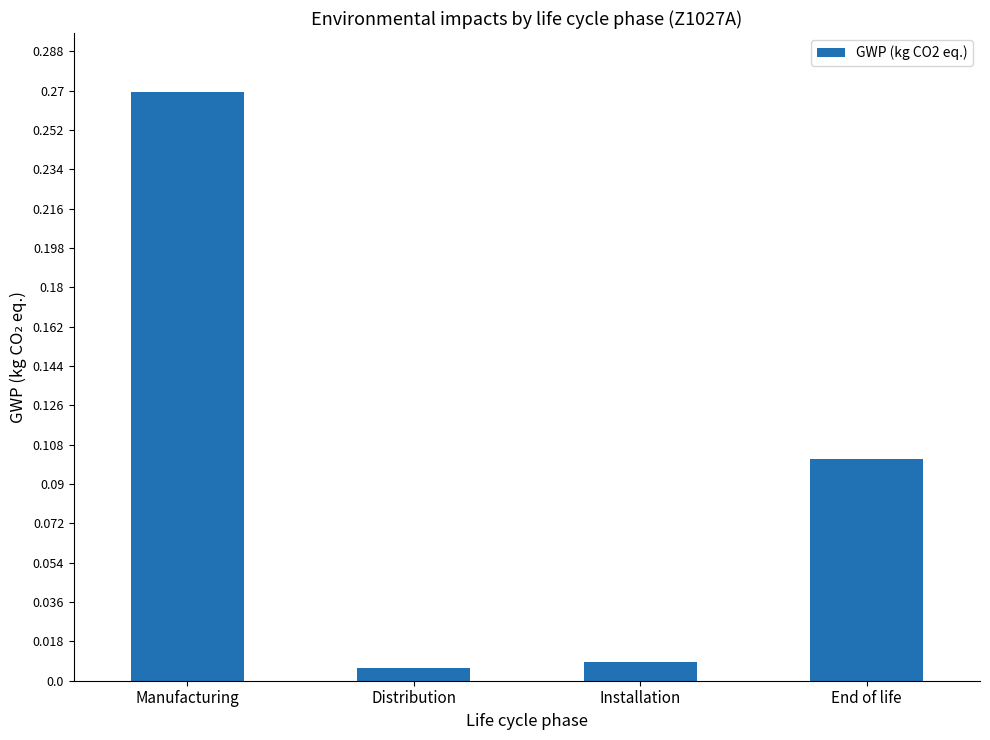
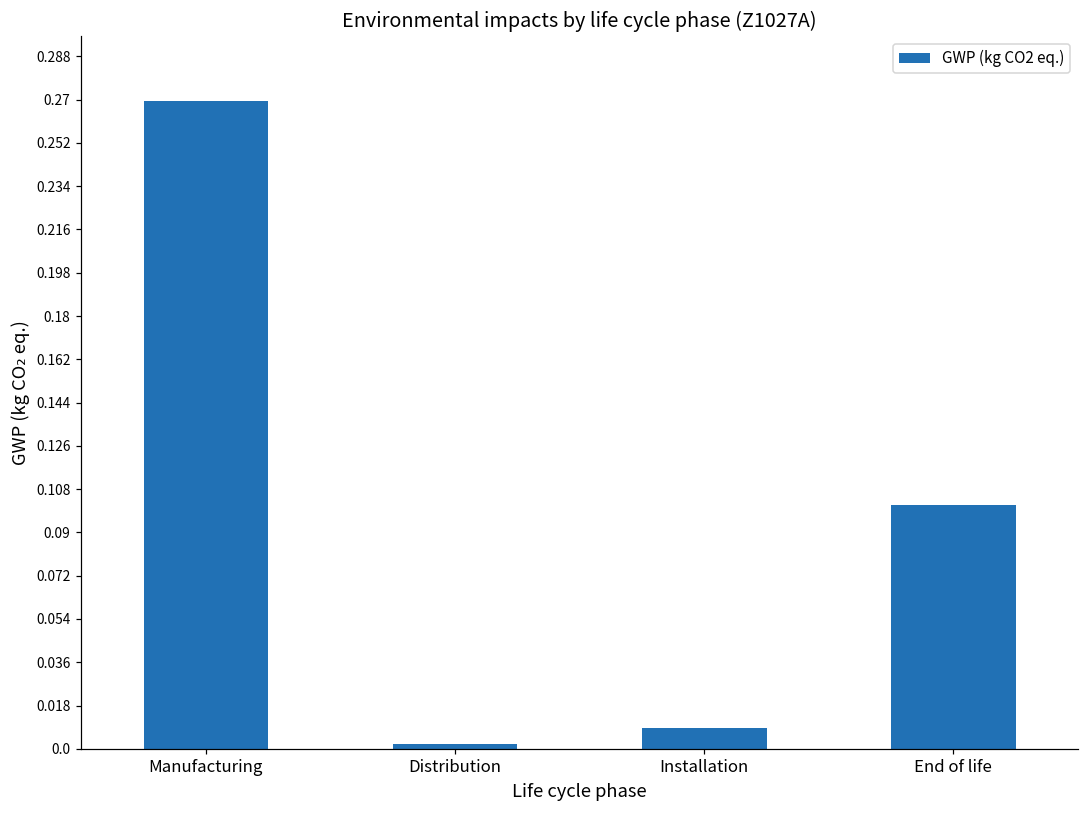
Distribution: 0.006 -> 0.002
